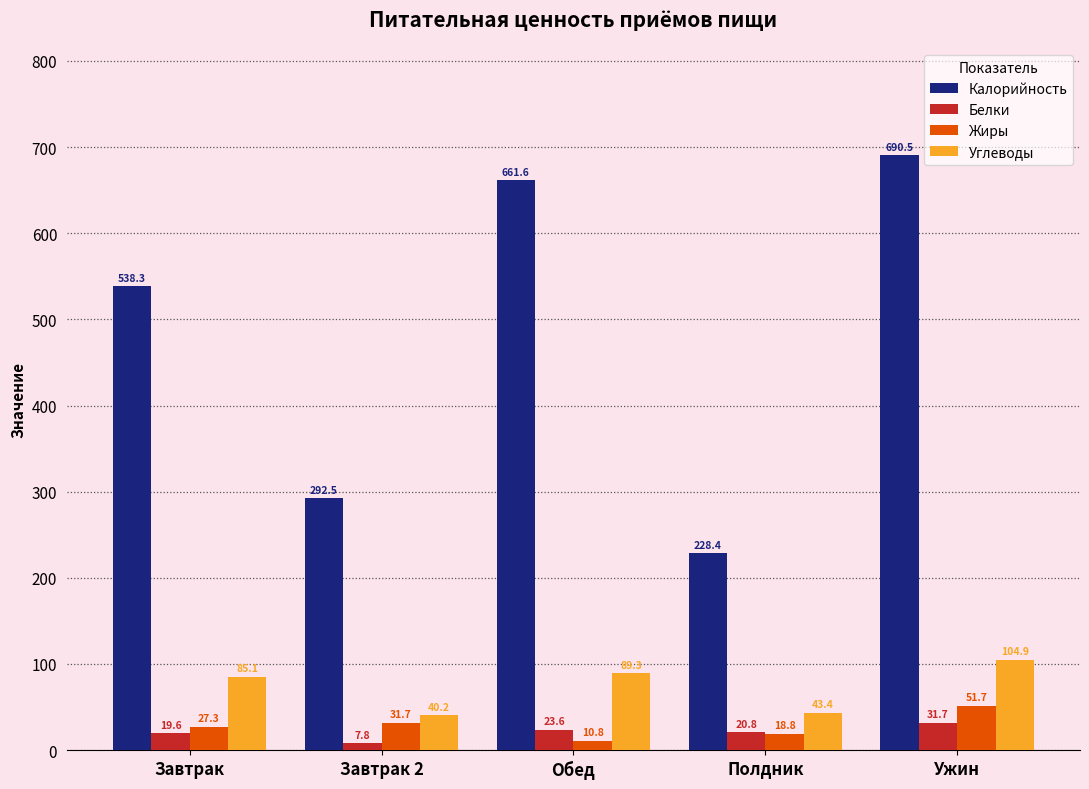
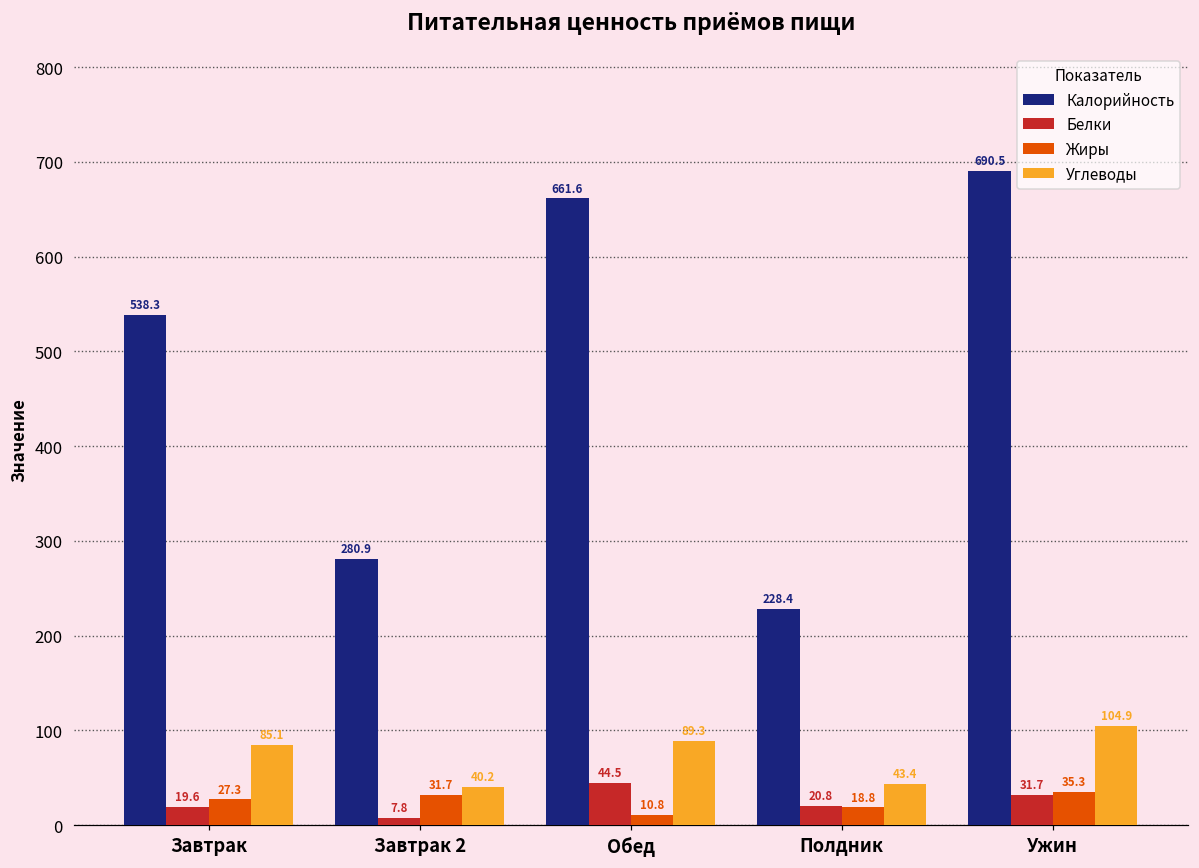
Калорийность, Завтрак 2: 292.5 -> 280.9
Белки, Обед: 23.6 -> 44.5
Жиры, Ужин: 51.7 -> 35.3
